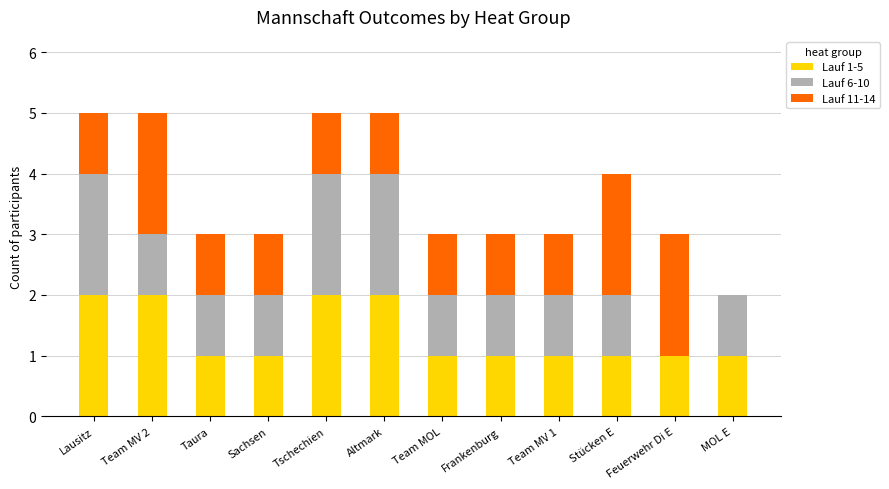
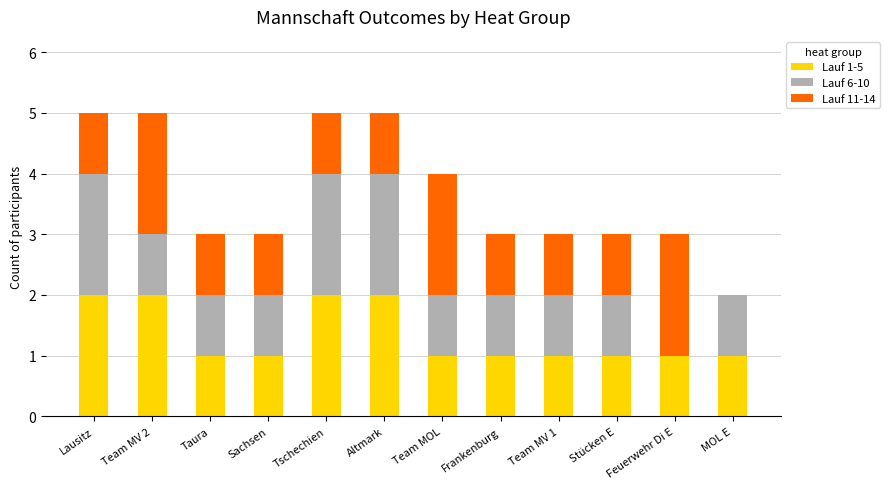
Lauf 11-14, Team MOL: 1 -> 2
Lauf 11-14, Stücken E: 2 -> 1
